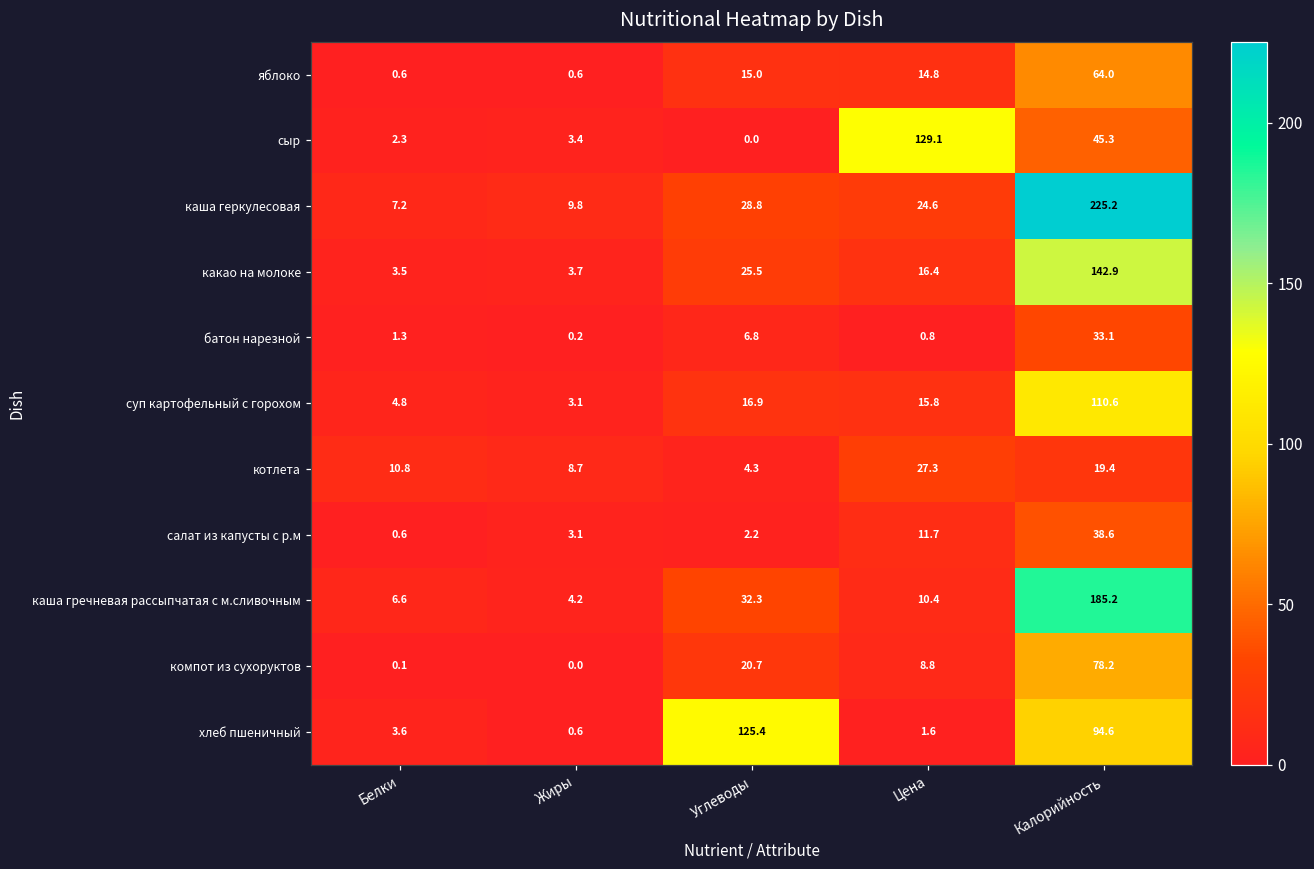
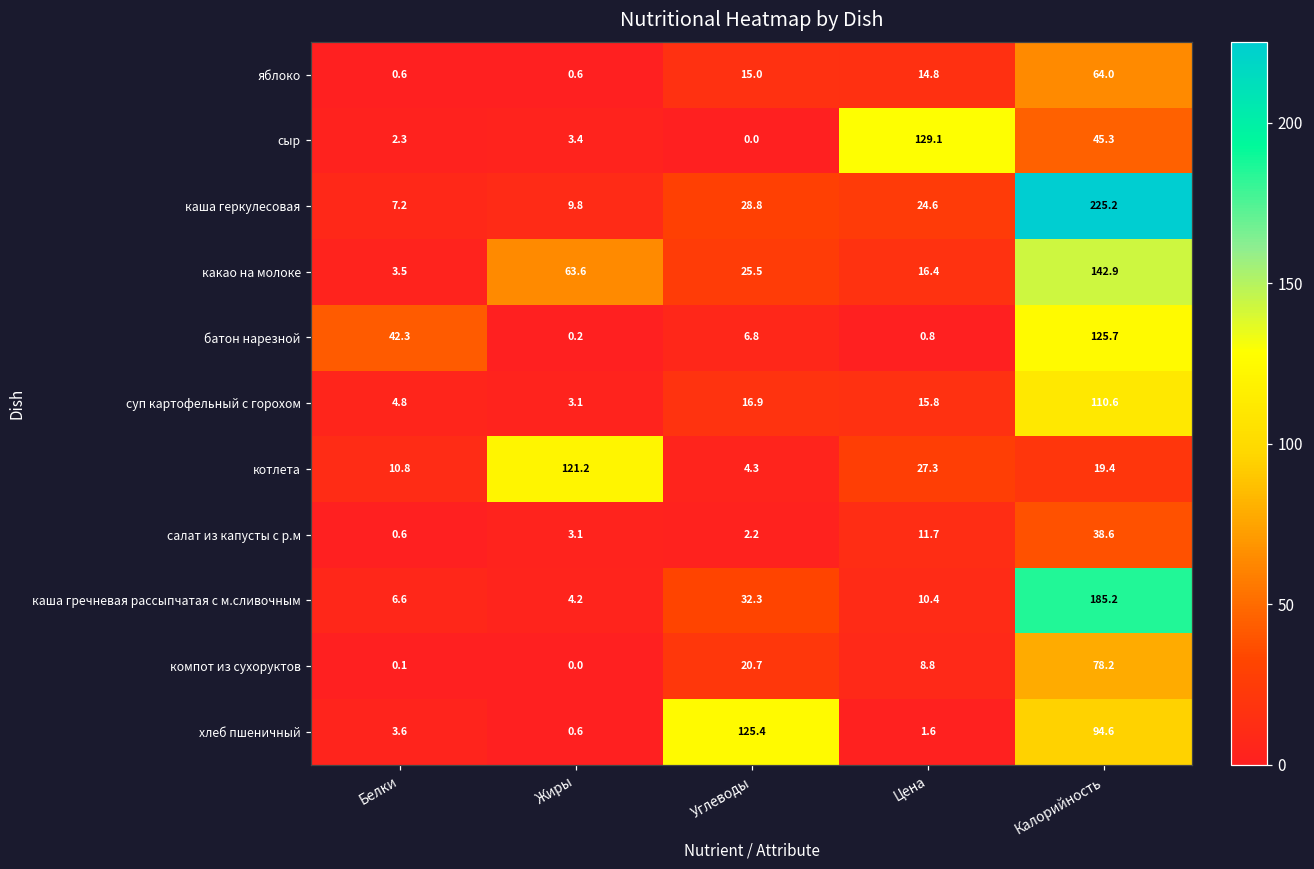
какао на молоке, Жиры: 3.7 -> 63.6
батон нарезной, Белки: 1.3 -> 42.3
батон нарезной, Калорийность: 33.1 -> 125.7
котлета, Жиры: 8.7 -> 121.2
